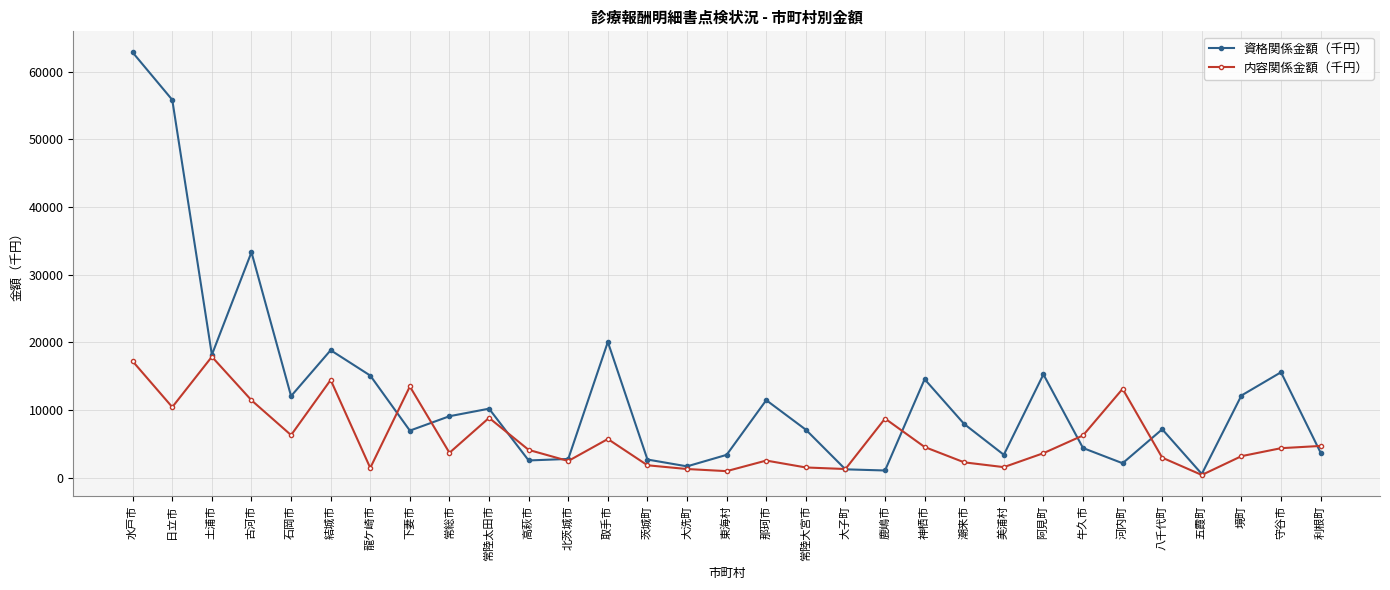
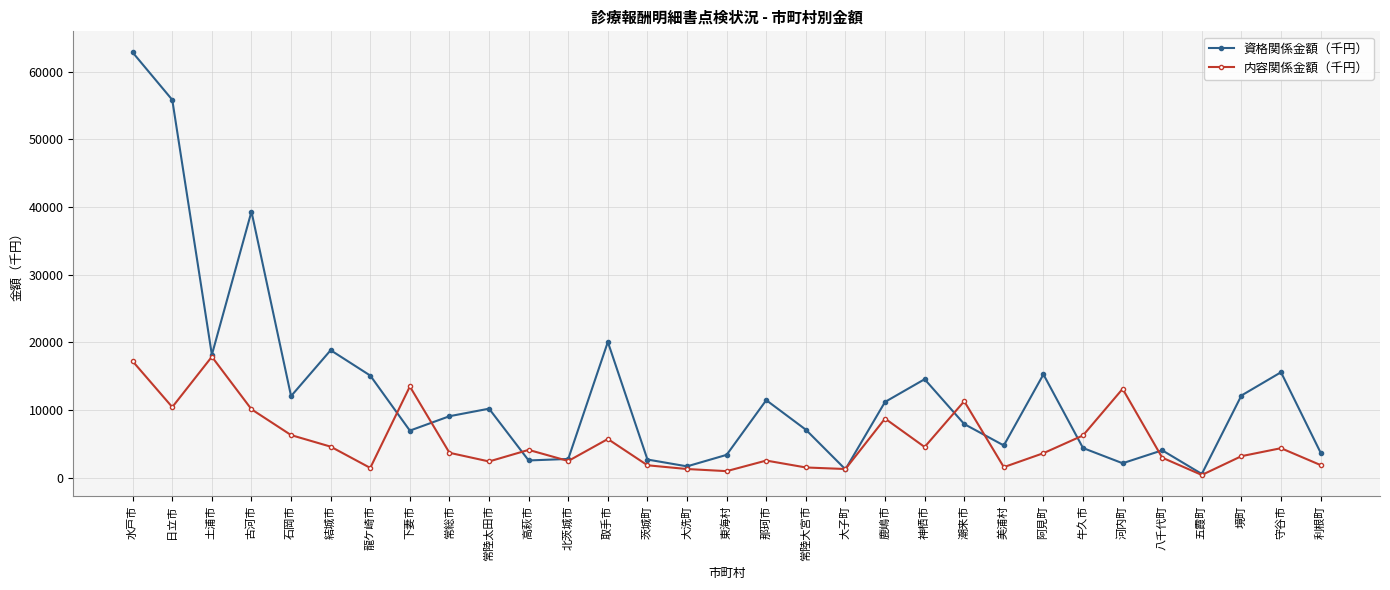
資格関係金額（千円）, 古河市: 33000 -> 39000
内容関係金額（千円）, 古河市: 11000 -> 10000
内容関係金額（千円）, 結城市: 14000 -> 5000
内容関係金額（千円）, 常陸太田市: 9000 -> 2000
資格関係金額（千円）, 鹿嶋市: 1000 -> 11000
内容関係金額（千円）, 潮来市: 2000 -> 11000
資格関係金額（千円）, 美浦村: 3000 -> 5000
資格関係金額（千円）, 八千代町: 7000 -> 4000
内容関係金額（千円）, 利根町: 5000 -> 2000
